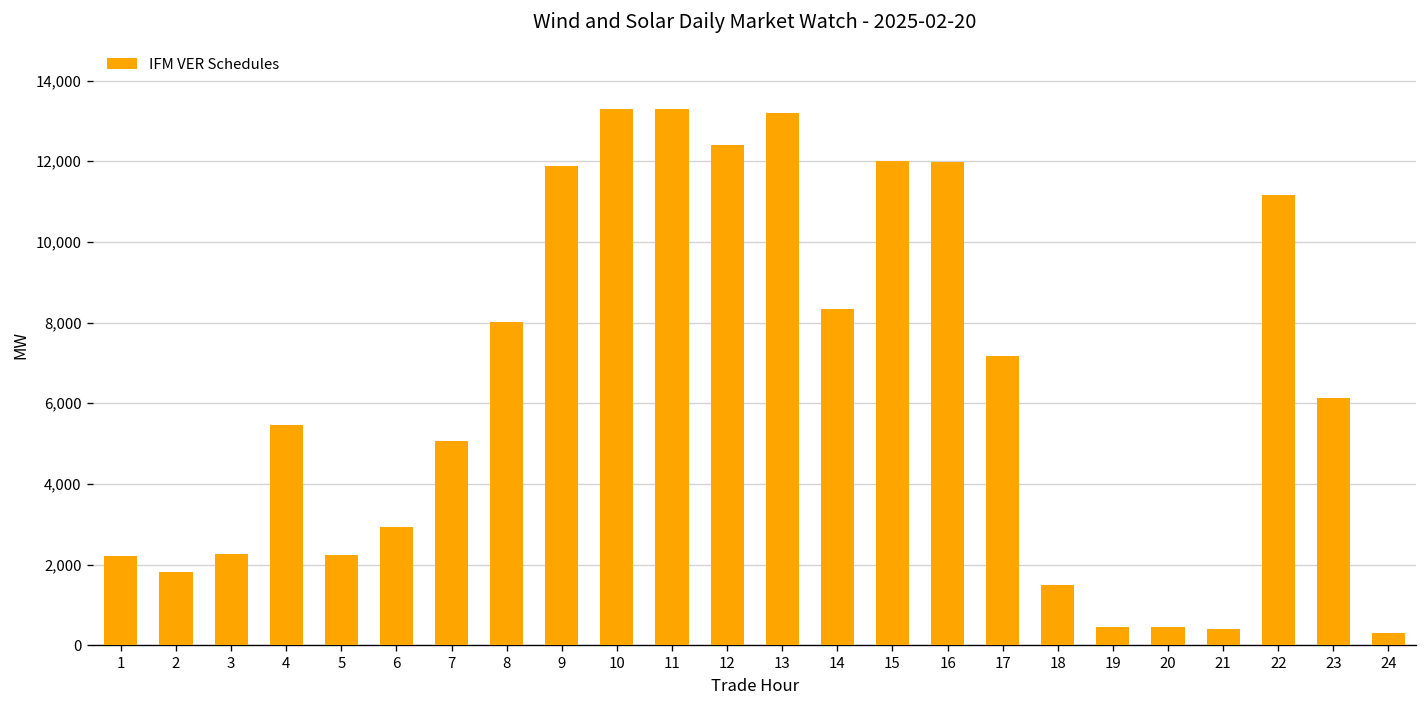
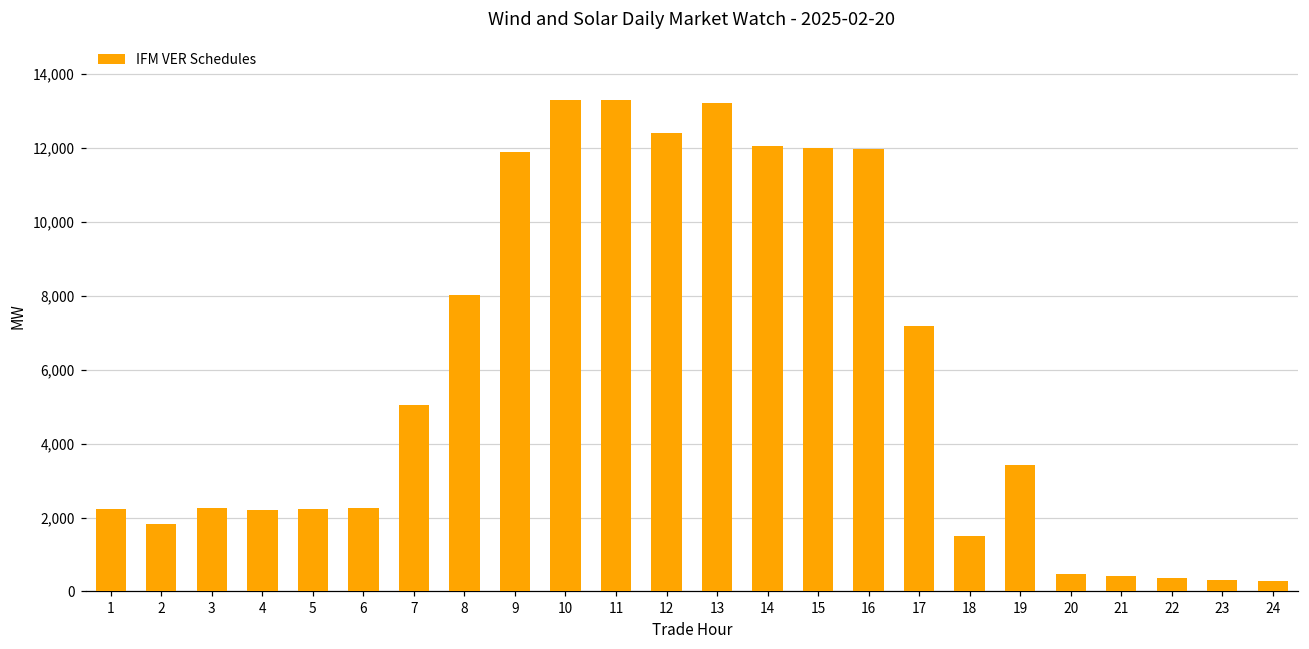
4: 5,500 -> 2,200
6: 2,900 -> 2,300
14: 8,300 -> 12,100
19: 500 -> 3,400
22: 11,200 -> 400
23: 6,100 -> 300
